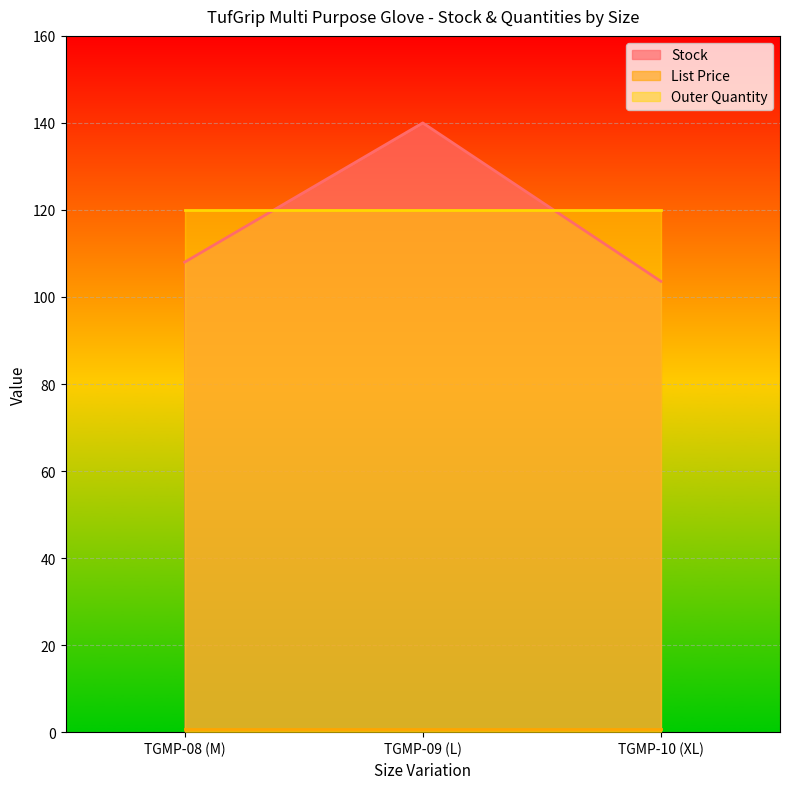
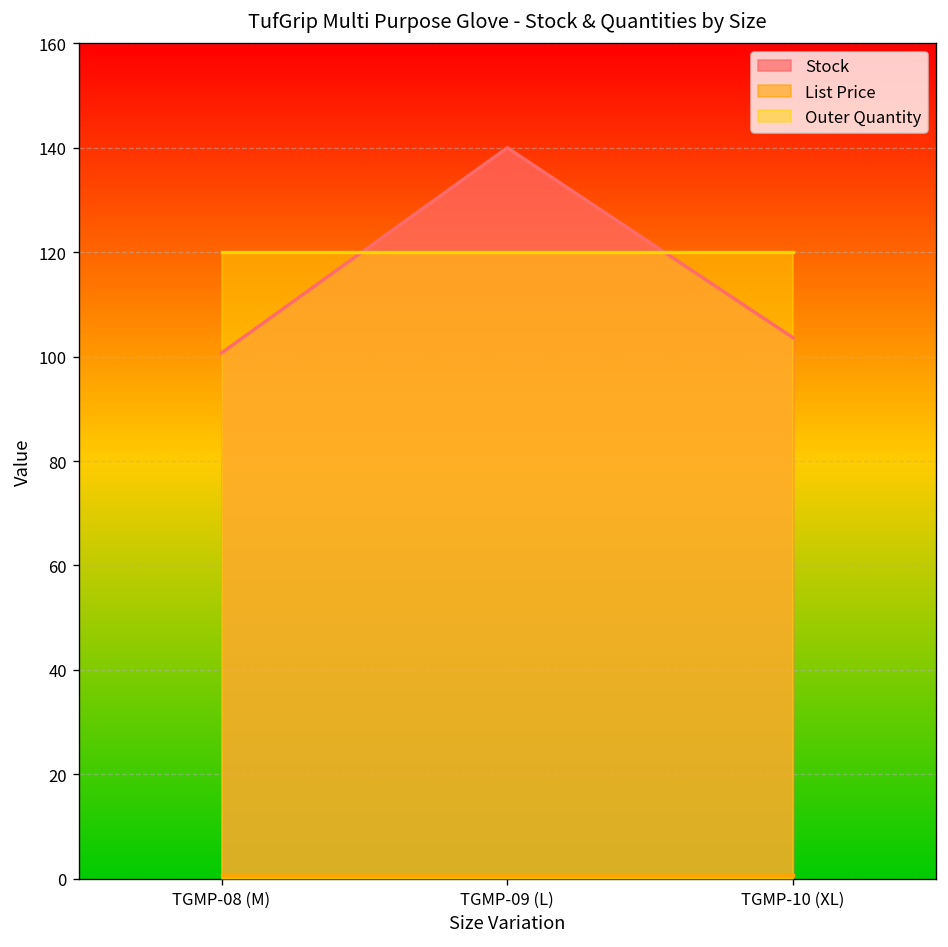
Stock, TGMP-08 (M): 108 -> 101
